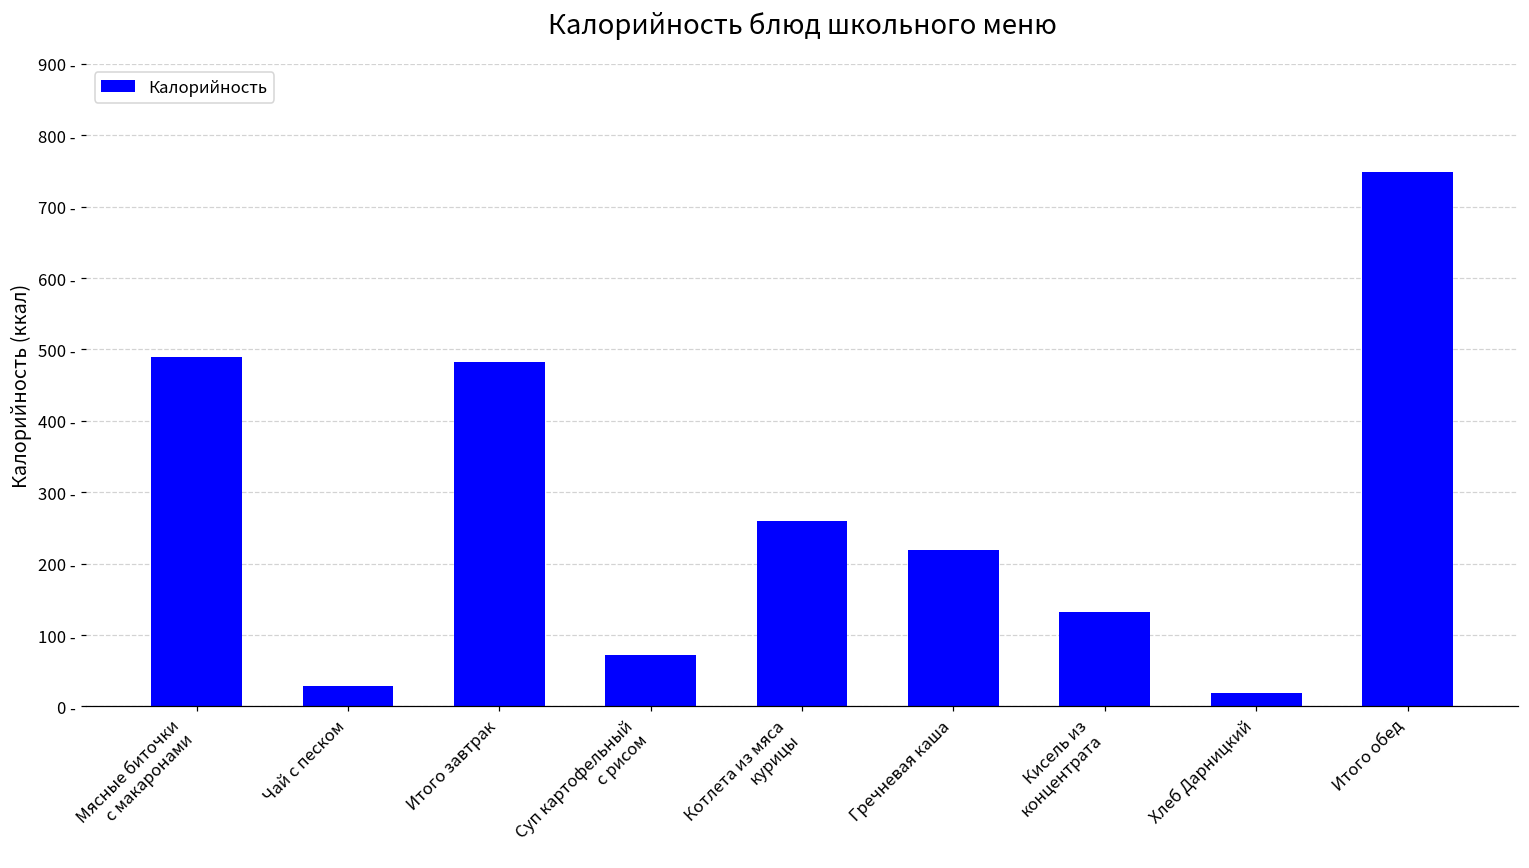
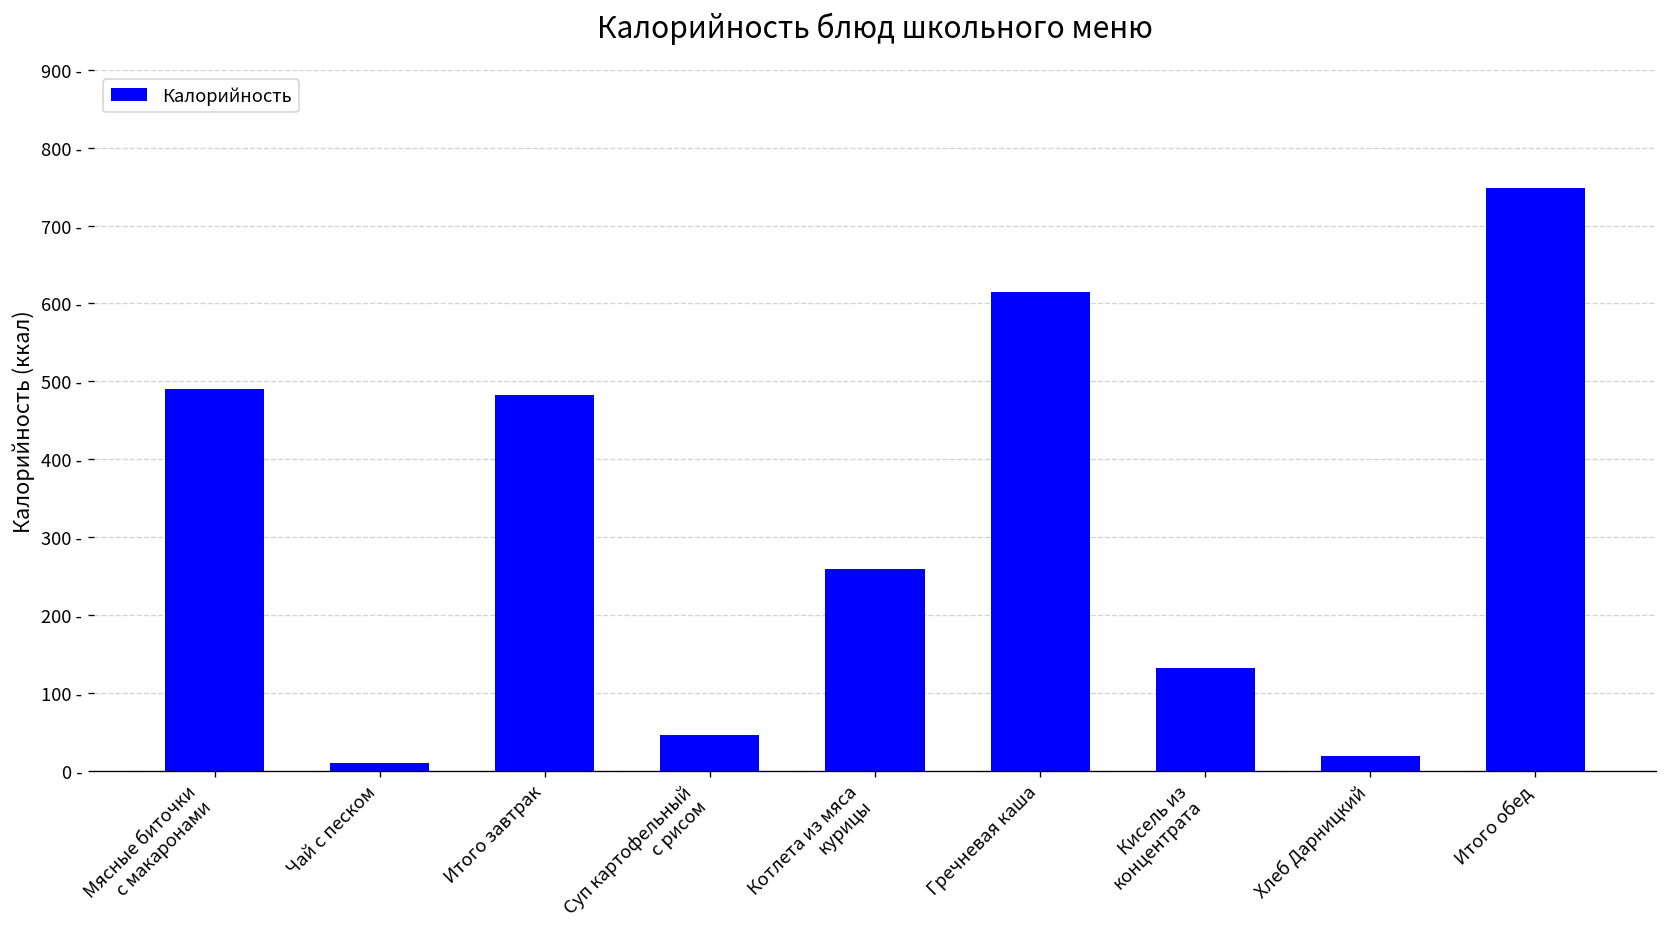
Чай с песком: 30 - -> 10 -
Суп картофельный с рисом: 70 - -> 50 -
Гречневая каша: 220 - -> 620 -
